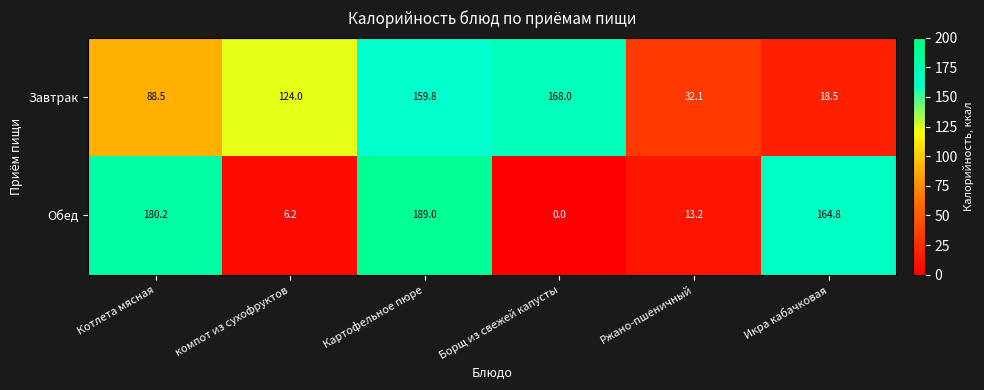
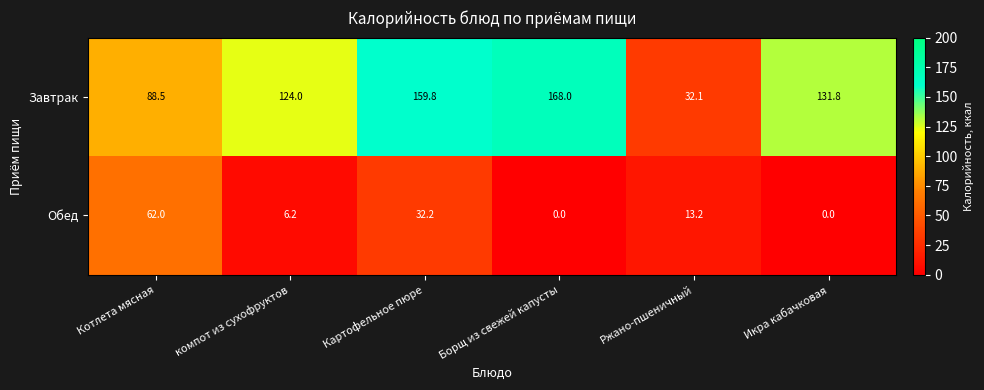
Завтрак, Икра кабачковая: 18.5 -> 131.8
Обед, Котлета мясная: 180.2 -> 62.0
Обед, Картофельное пюре: 189.0 -> 32.2
Обед, Икра кабачковая: 164.8 -> 0.0
